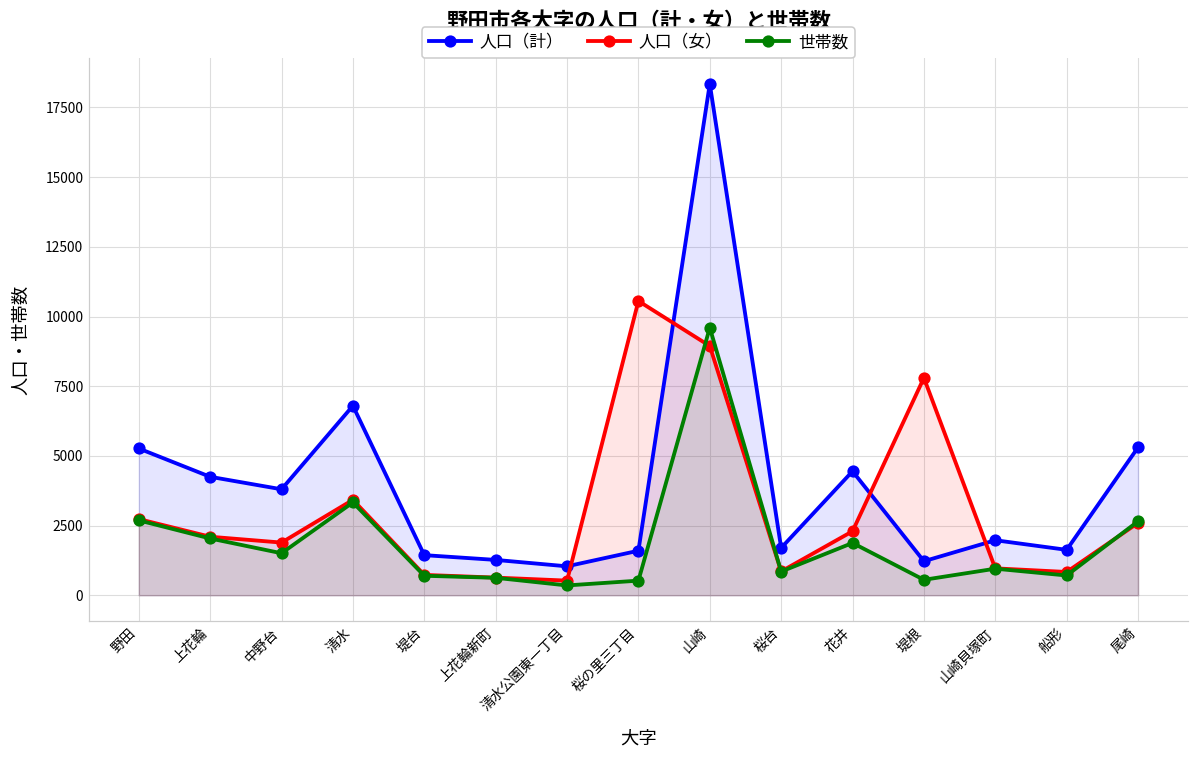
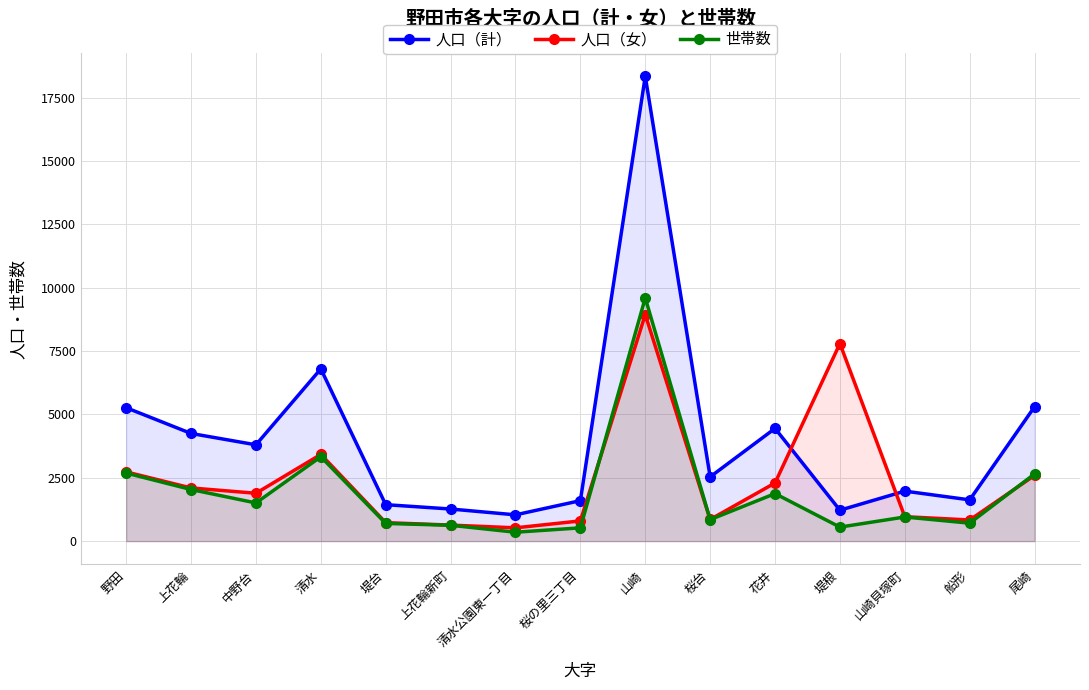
人口（女）, 桜の里三丁目: 10600 -> 800
人口（計）, 桜台: 1700 -> 2500
